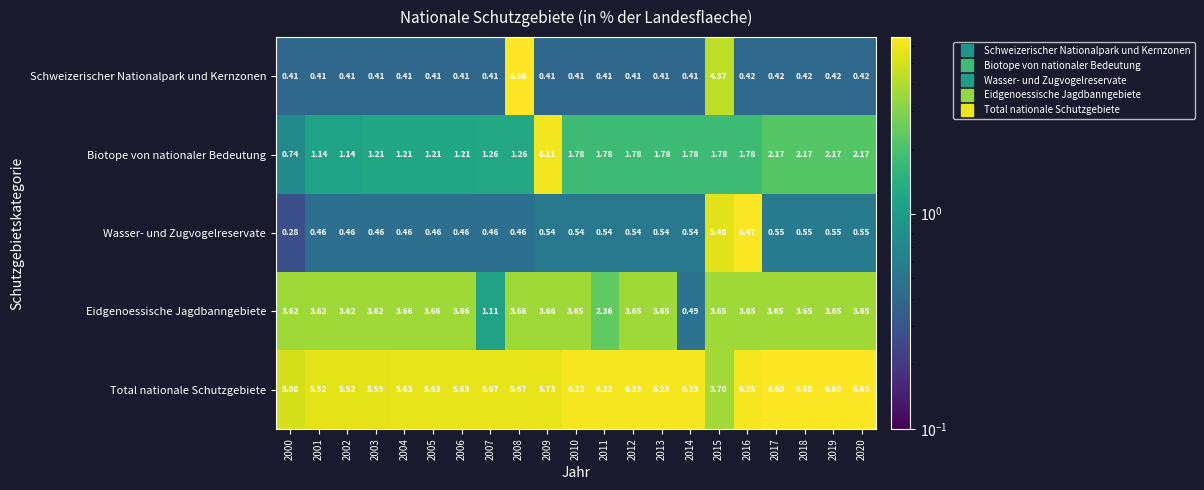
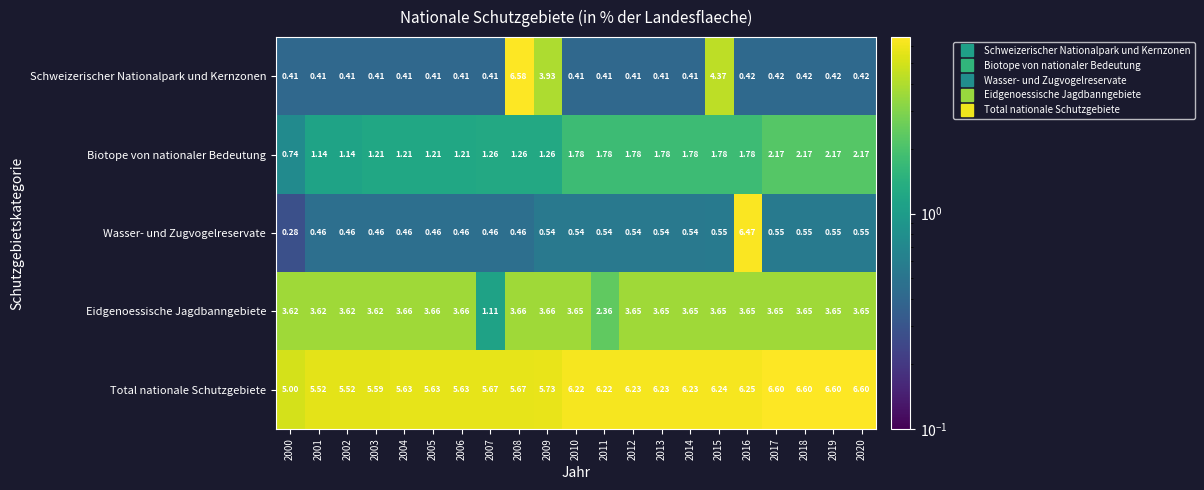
Schweizerischer Nationalpark und Kernzonen, 2009: 0.41 -> 3.93
Biotope von nationaler Bedeutung, 2009: 6.11 -> 1.26
Wasser- und Zugvogelreservate, 2015: 5.48 -> 0.55
Eidgenoessische Jagdbanngebiete, 2014: 0.49 -> 3.65
Total nationale Schutzgebiete, 2015: 3.70 -> 6.24
